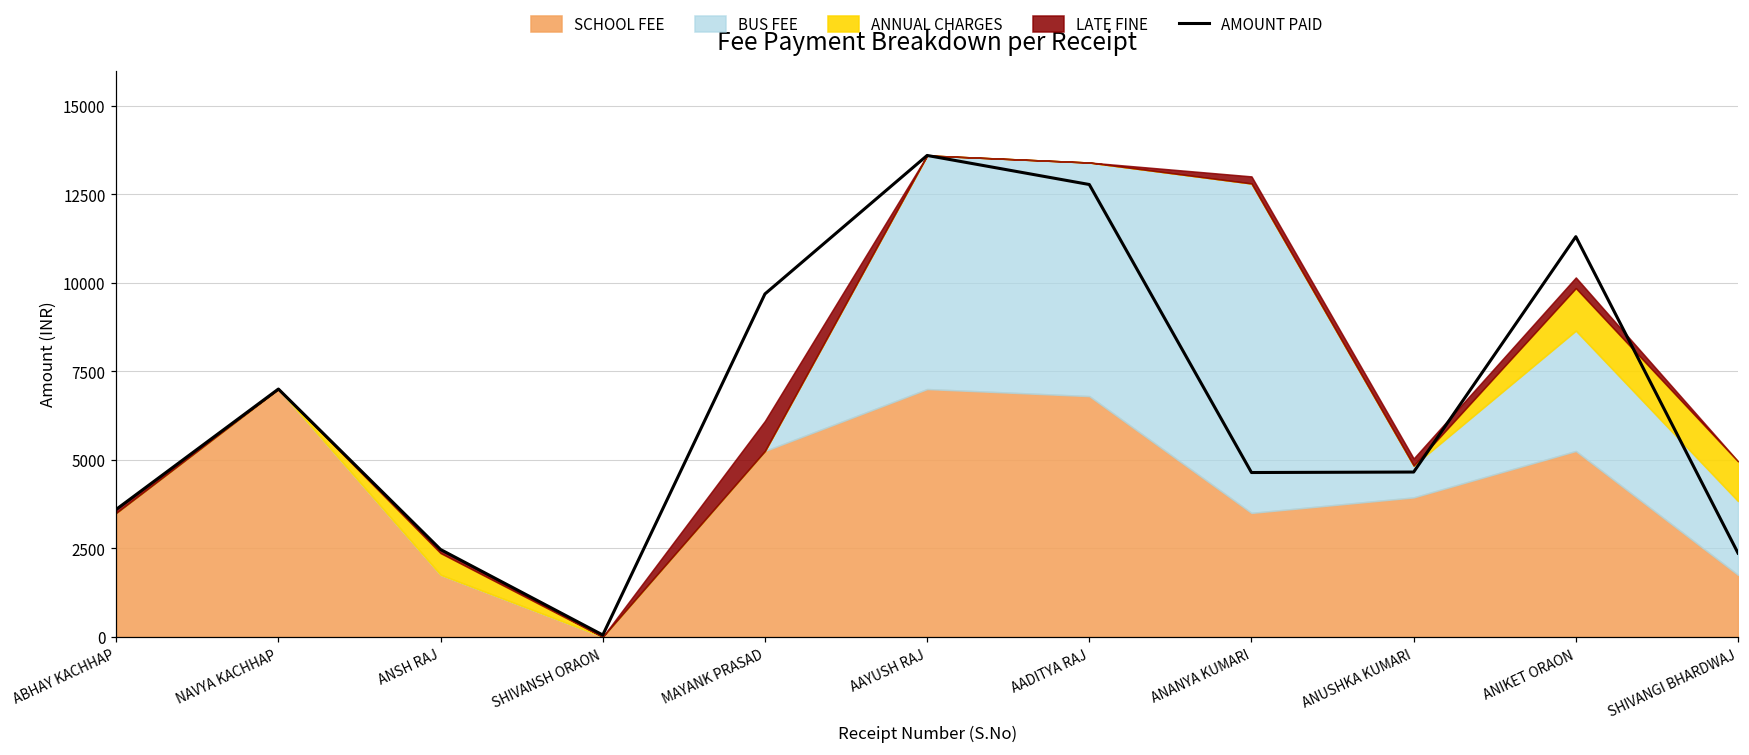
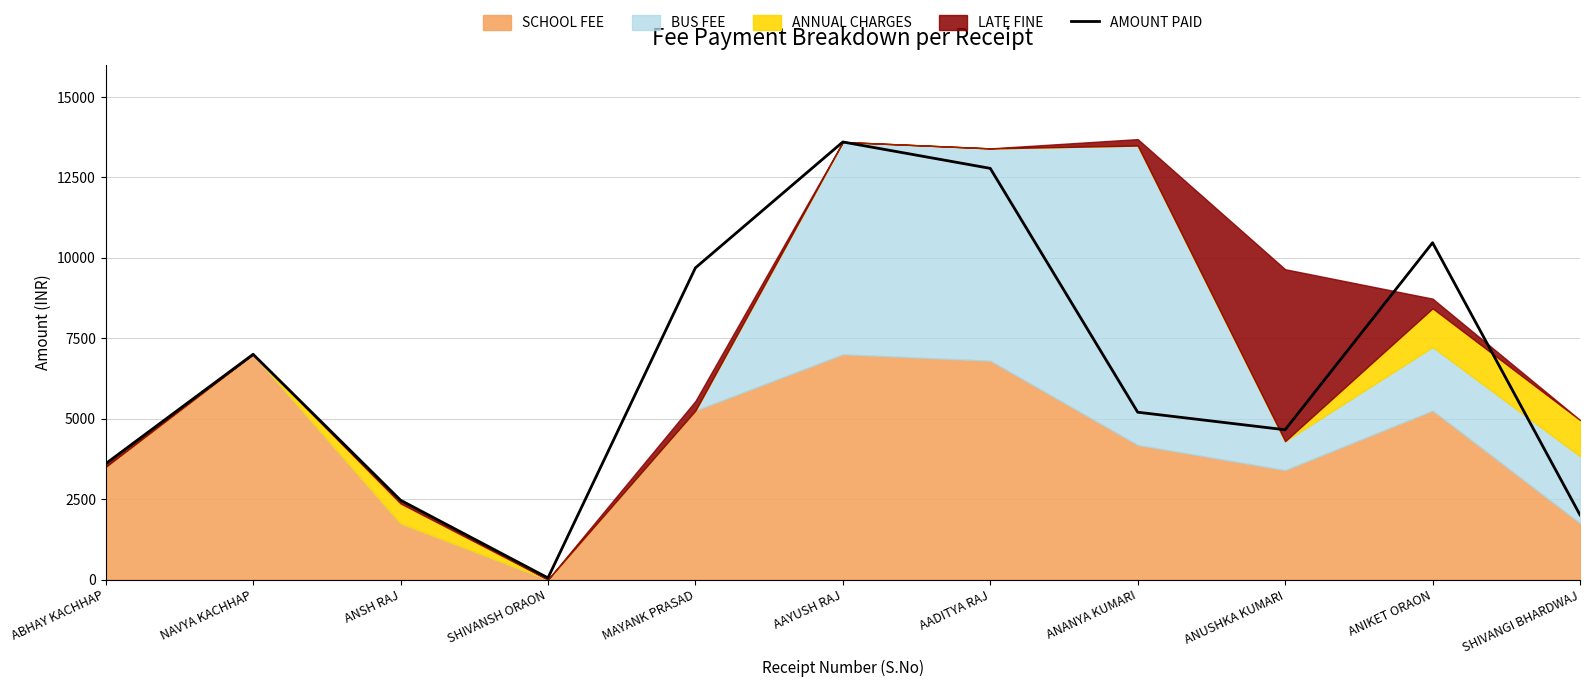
LATE FINE, MAYANK PRASAD: 900 -> 300
AMOUNT PAID, ANANYA KUMARI: 4600 -> 5200
SCHOOL FEE, ANANYA KUMARI: 3500 -> 4200
SCHOOL FEE, ANUSHKA KUMARI: 3900 -> 3400
LATE FINE, ANUSHKA KUMARI: 200 -> 5300
AMOUNT PAID, ANIKET ORAON: 11300 -> 10500
BUS FEE, ANIKET ORAON: 3400 -> 2000
AMOUNT PAID, SHIVANGI BHARDWAJ: 2400 -> 2000
